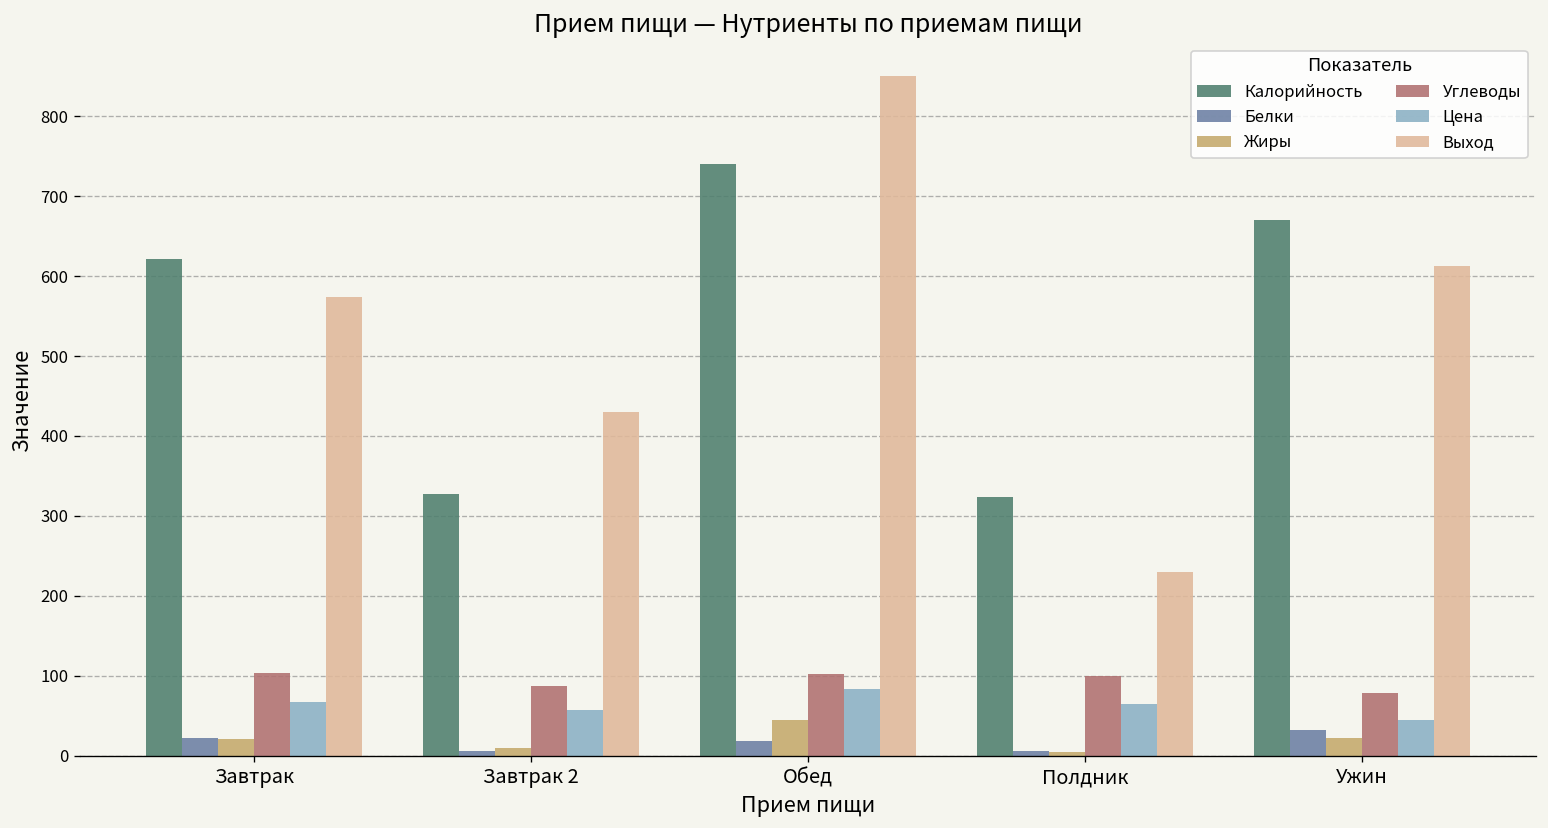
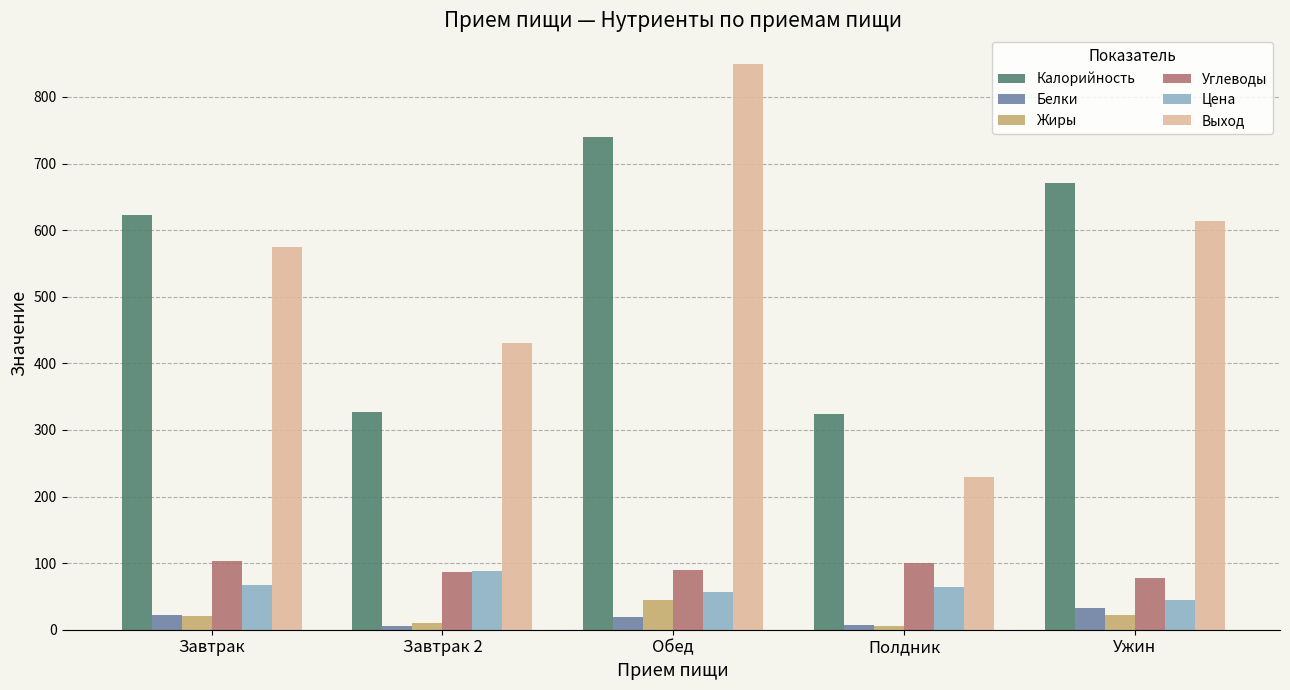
Цена, Завтрак 2: 60 -> 90
Углеводы, Обед: 100 -> 90
Цена, Обед: 80 -> 60
